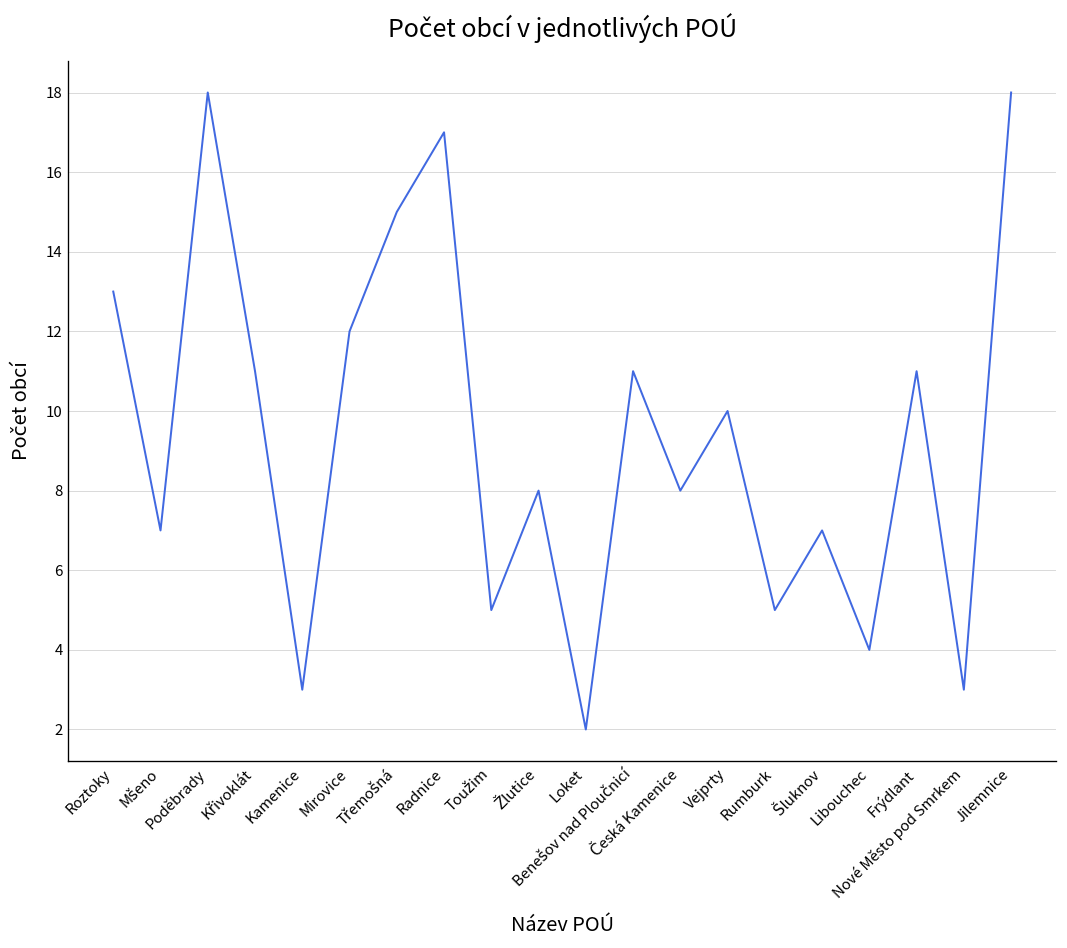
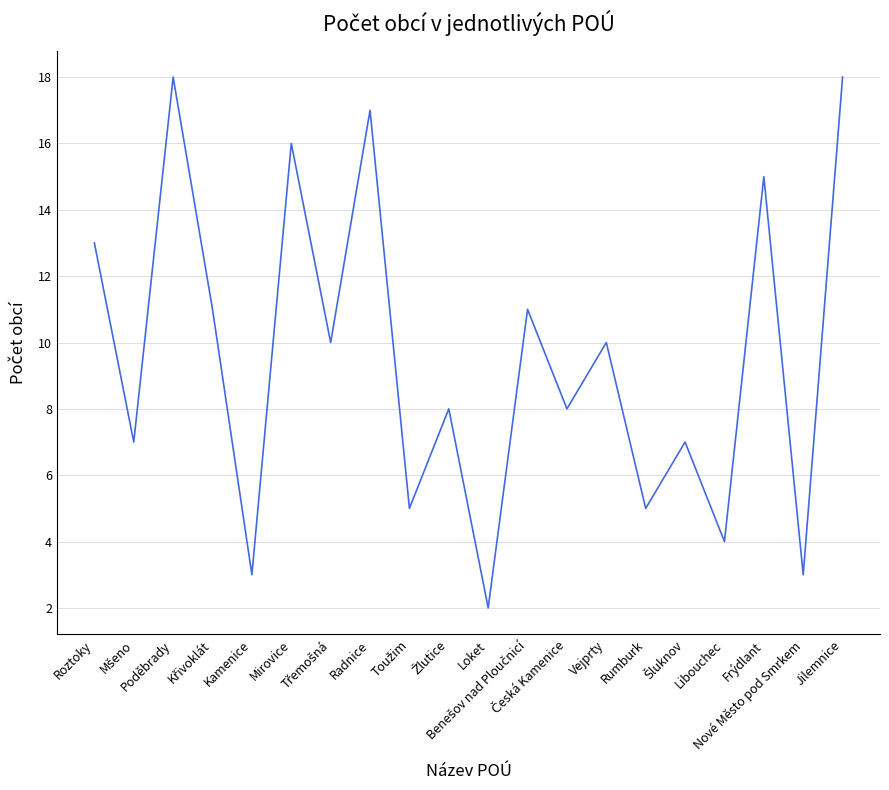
Mirovice: 12 -> 16
Třemošná: 15 -> 10
Frýdlant: 11 -> 15
